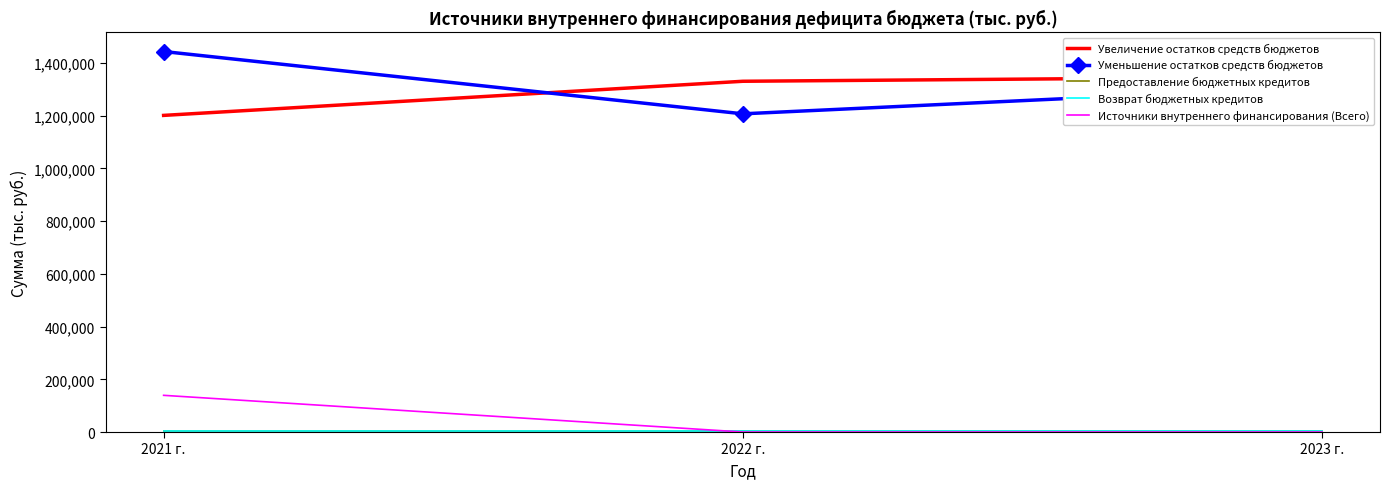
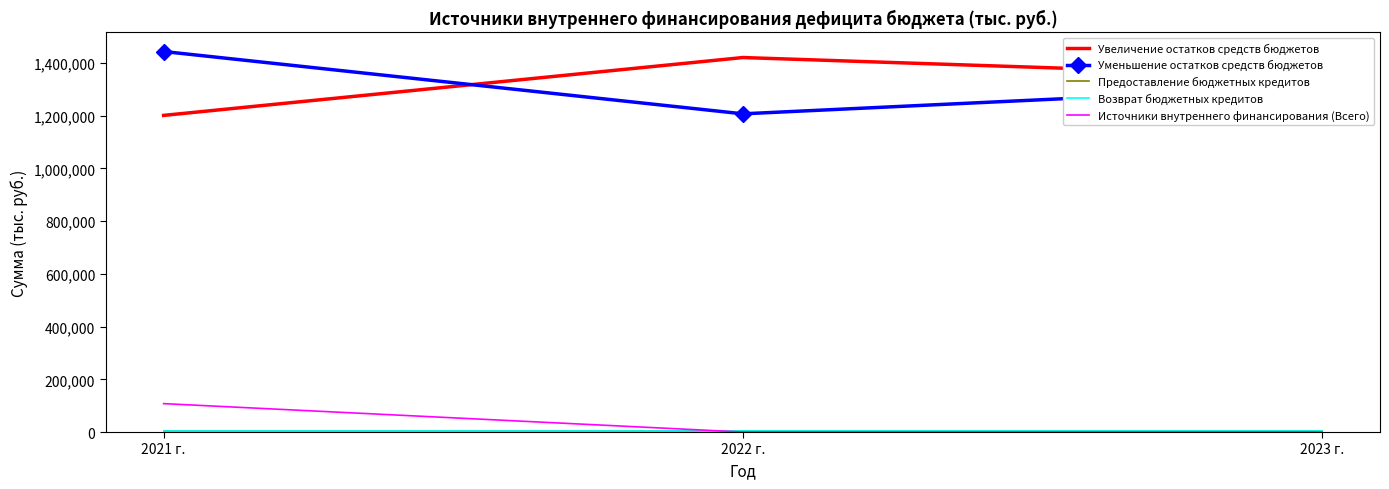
Источники внутреннего финансирования (Всего), 2021 г.: 140,000 -> 110,000
Увеличение остатков средств бюджетов, 2022 г.: 1,330,000 -> 1,420,000
